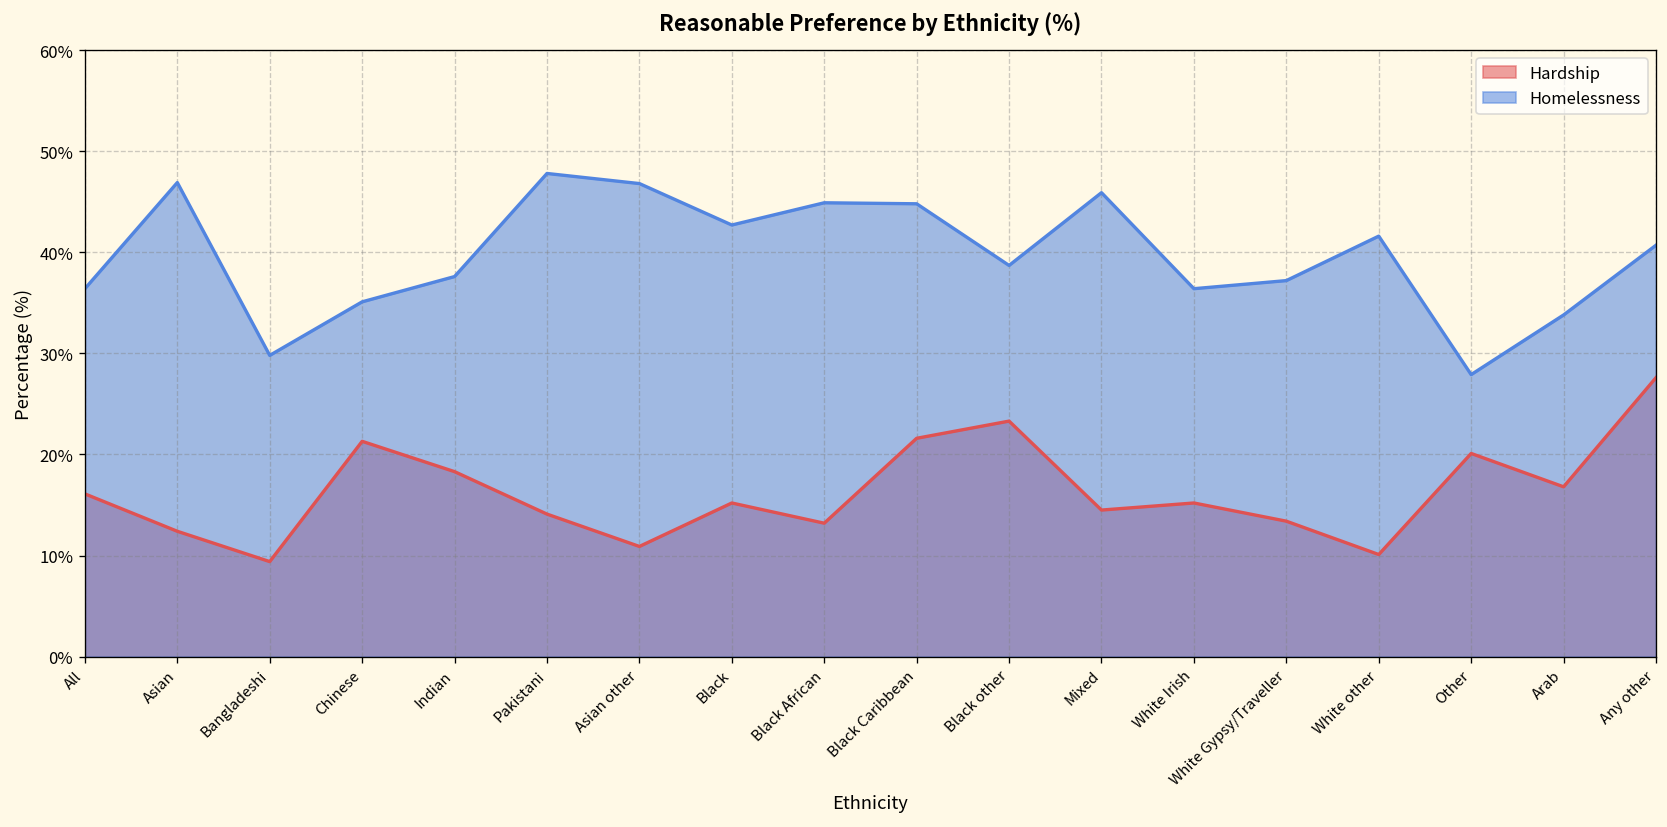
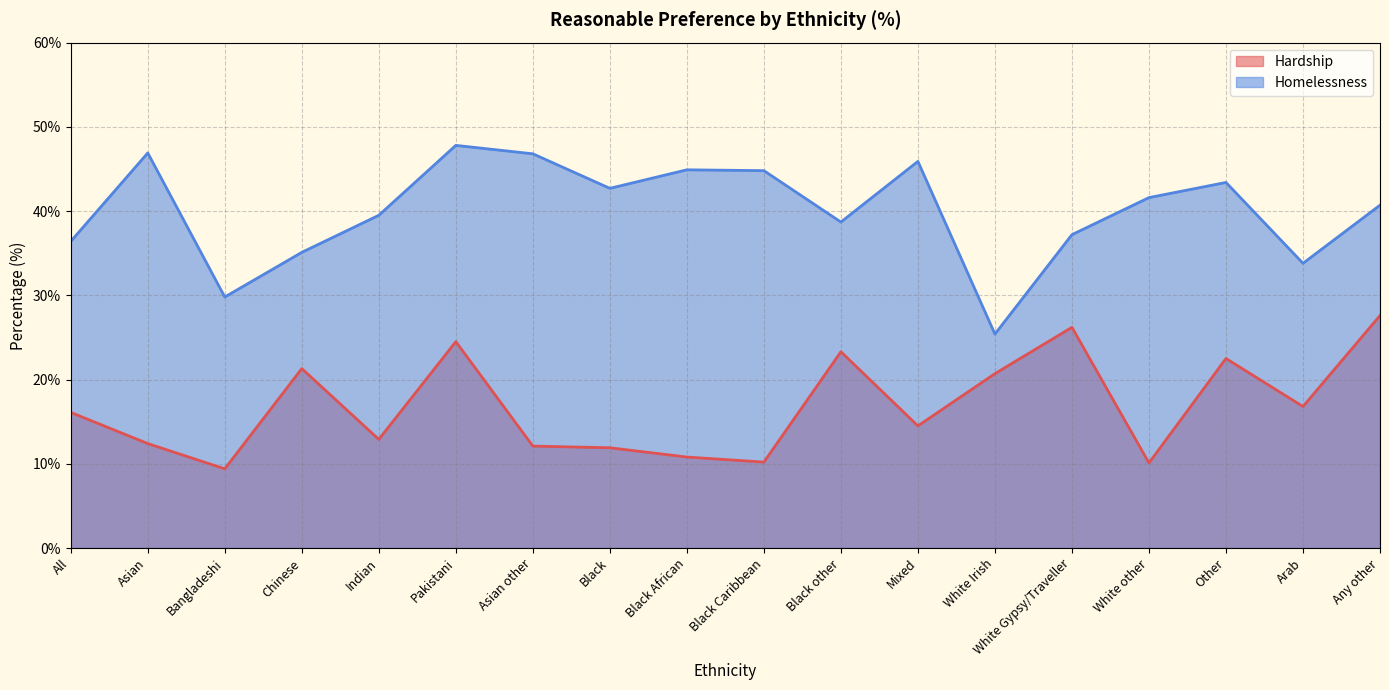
Hardship, Indian: 18% -> 13%
Homelessness, Indian: 38% -> 40%
Hardship, Pakistani: 14% -> 25%
Hardship, Asian other: 11% -> 12%
Hardship, Black: 15% -> 12%
Hardship, Black African: 13% -> 11%
Hardship, Black Caribbean: 22% -> 10%
Hardship, White Irish: 15% -> 21%
Homelessness, White Irish: 36% -> 25%
Hardship, White Gypsy/Traveller: 13% -> 26%
Hardship, Other: 20% -> 23%
Homelessness, Other: 28% -> 43%
